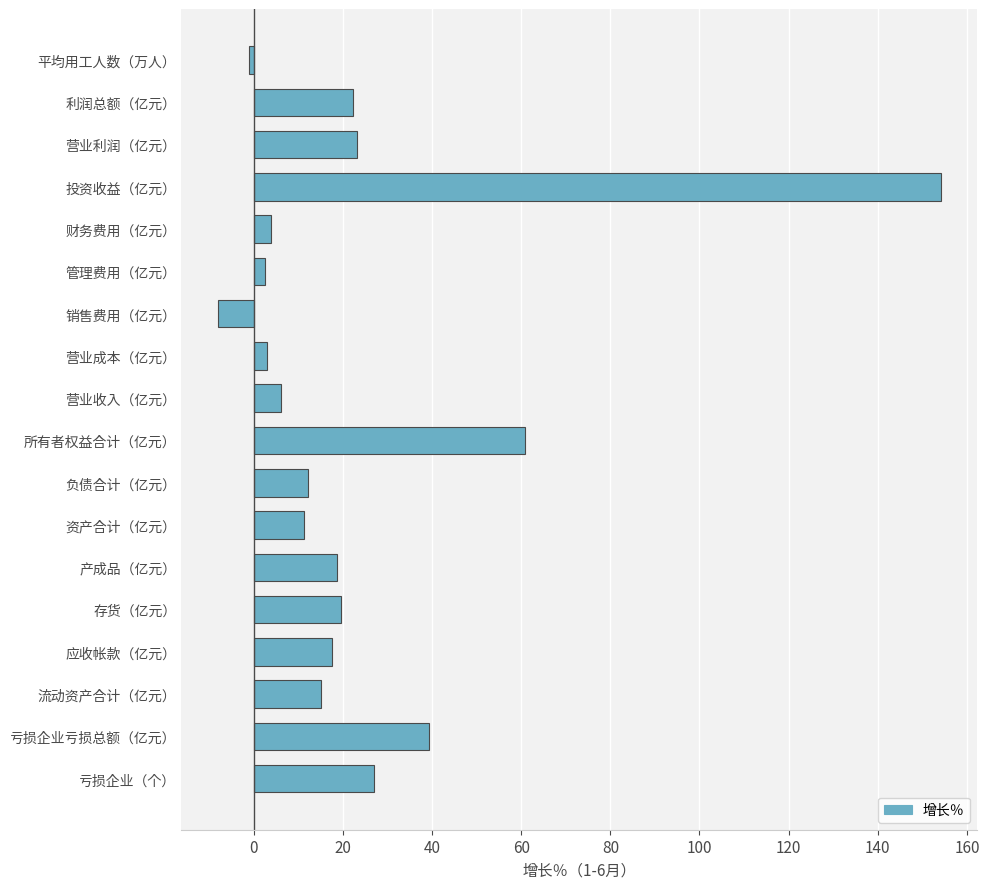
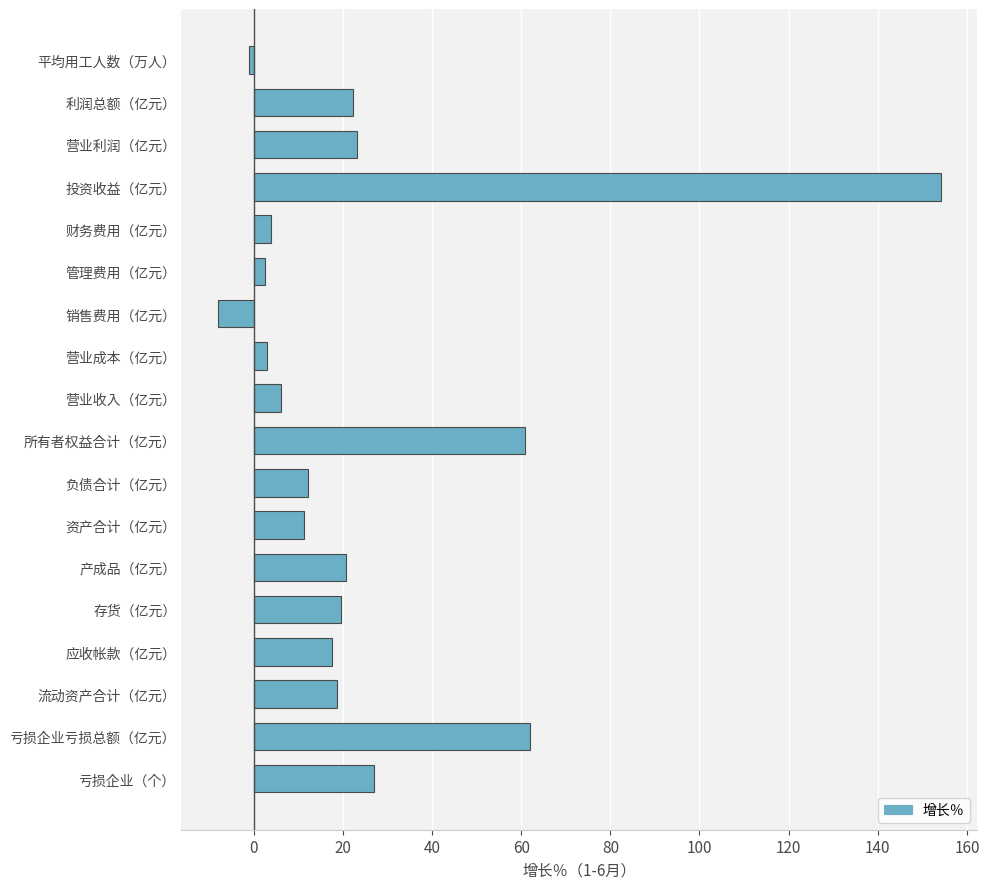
产成品（亿元）: 19 -> 21
流动资产合计（亿元）: 15 -> 19
亏损企业亏损总额（亿元）: 39 -> 62
